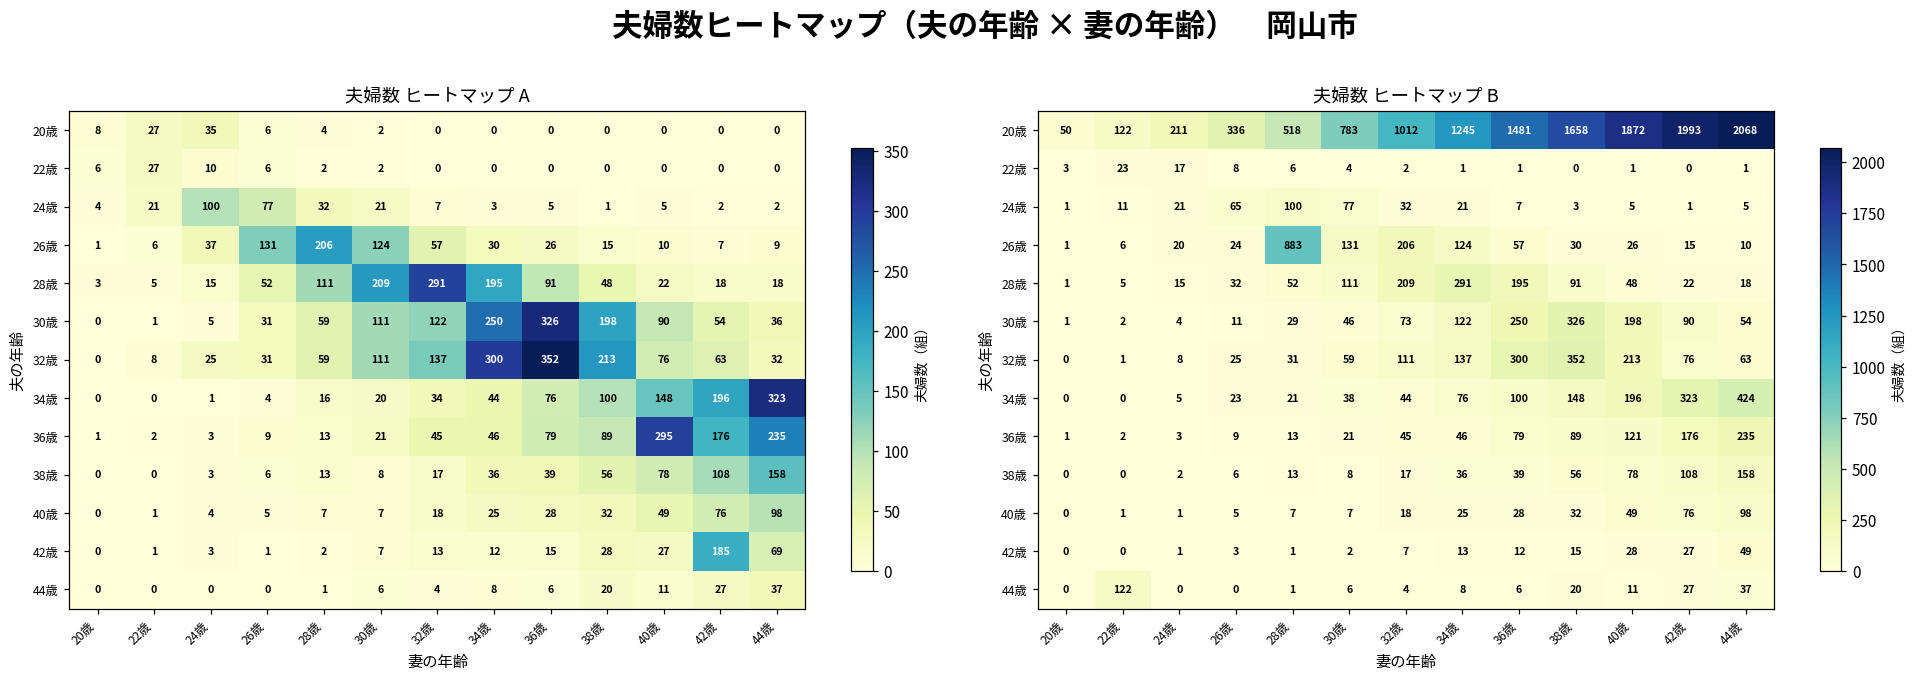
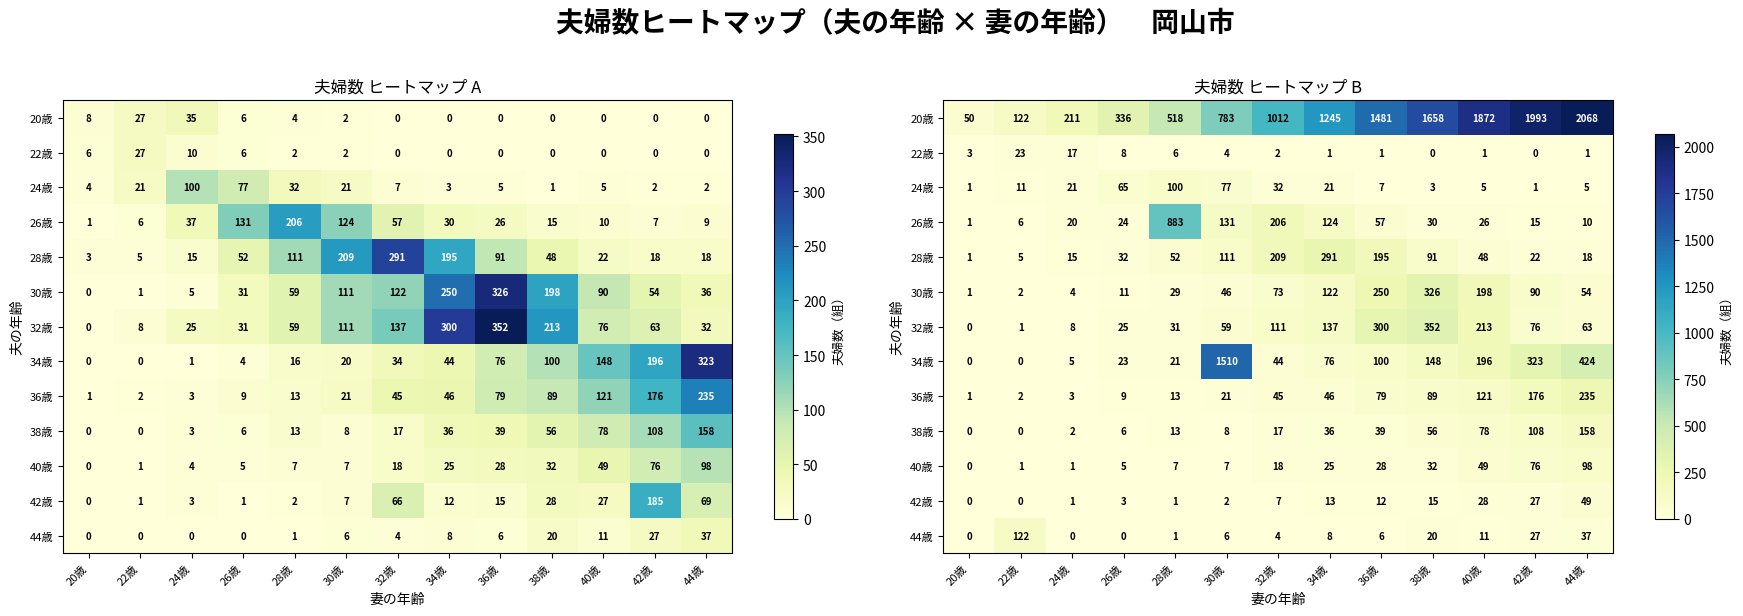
夫婦数 ヒートマップ A, 36歳, 40歳: 295 -> 121
夫婦数 ヒートマップ A, 42歳, 32歳: 13 -> 66
夫婦数 ヒートマップ B, 34歳, 30歳: 38 -> 1510
